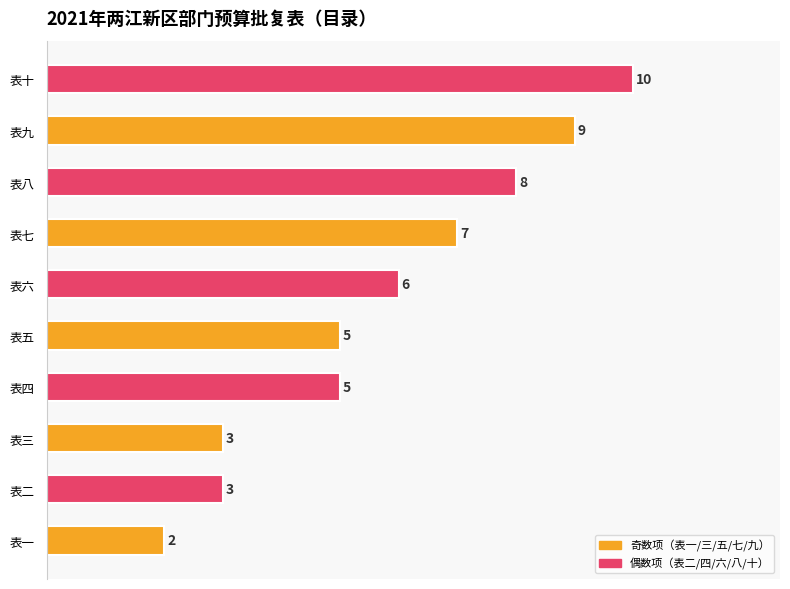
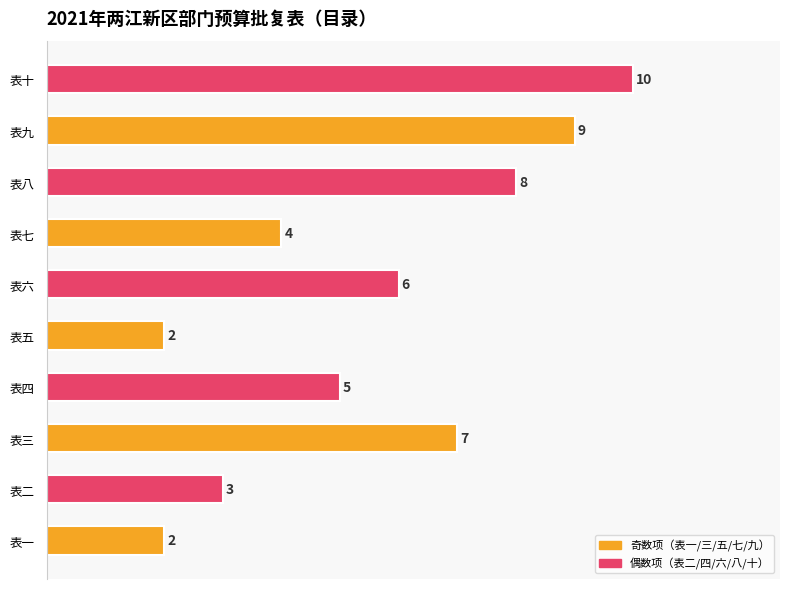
表七: 7 -> 4
表五: 5 -> 2
表三: 3 -> 7
